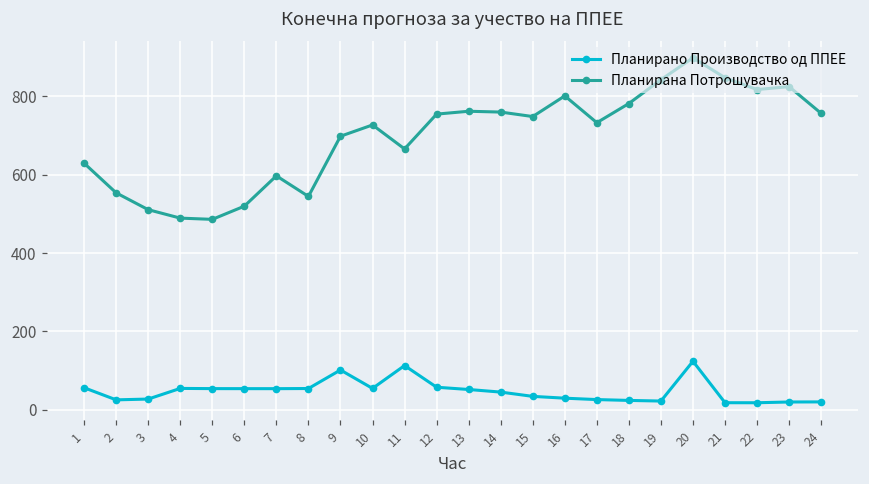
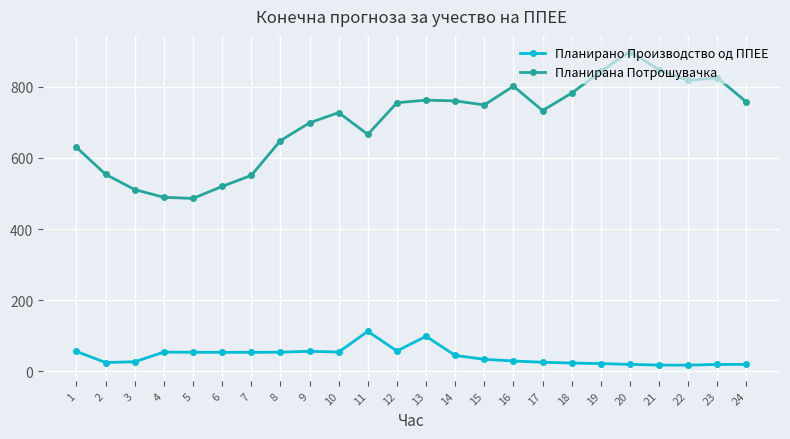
Планирана Потрошувачка, 7: 600 -> 550
Планирана Потрошувачка, 8: 540 -> 650
Планирано Производство од ППЕЕ, 9: 100 -> 60
Планирано Производство од ППЕЕ, 13: 50 -> 100
Планирано Производство од ППЕЕ, 20: 120 -> 20
